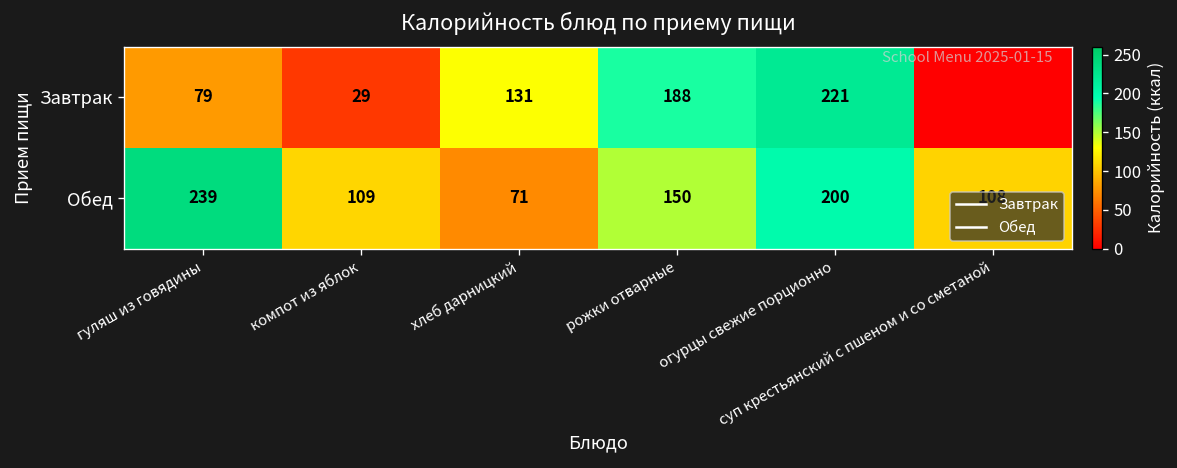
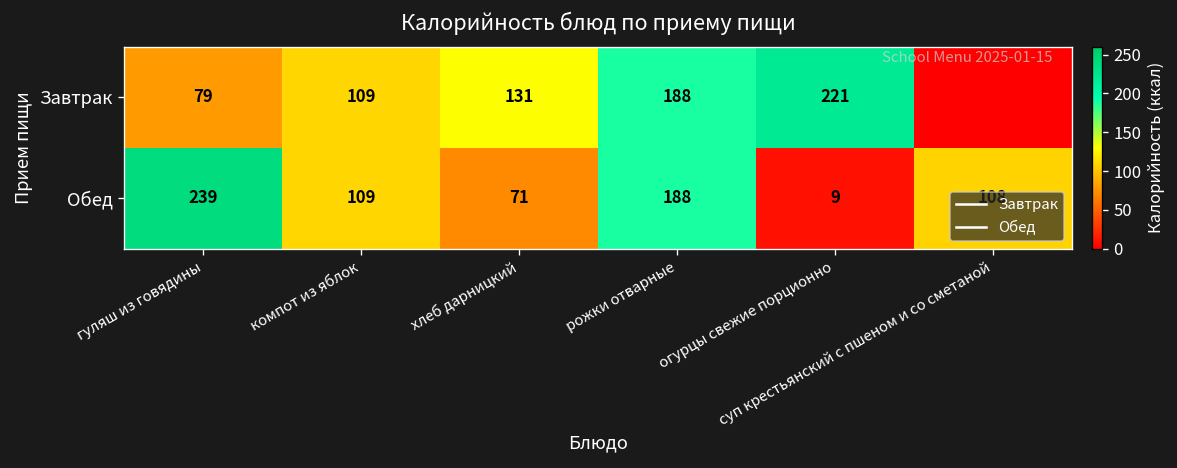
Завтрак, компот из яблок: 29 -> 109
Обед, рожки отварные: 150 -> 188
Обед, огурцы свежие порционно: 200 -> 9
